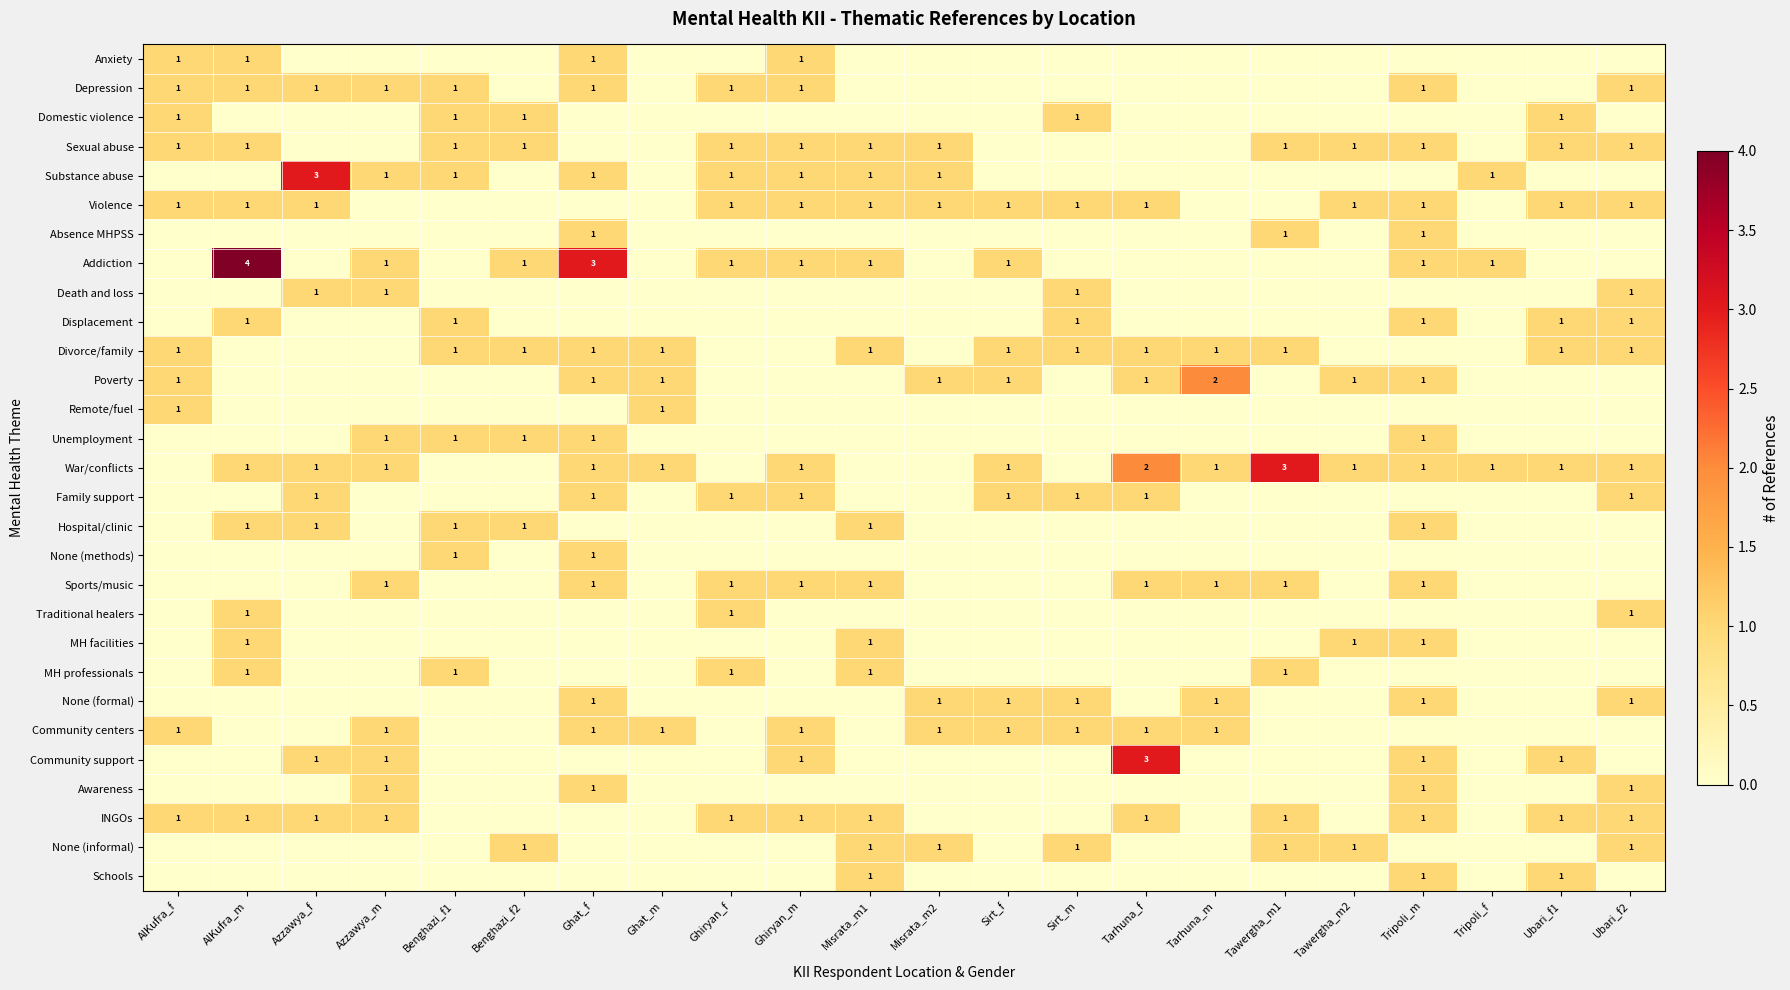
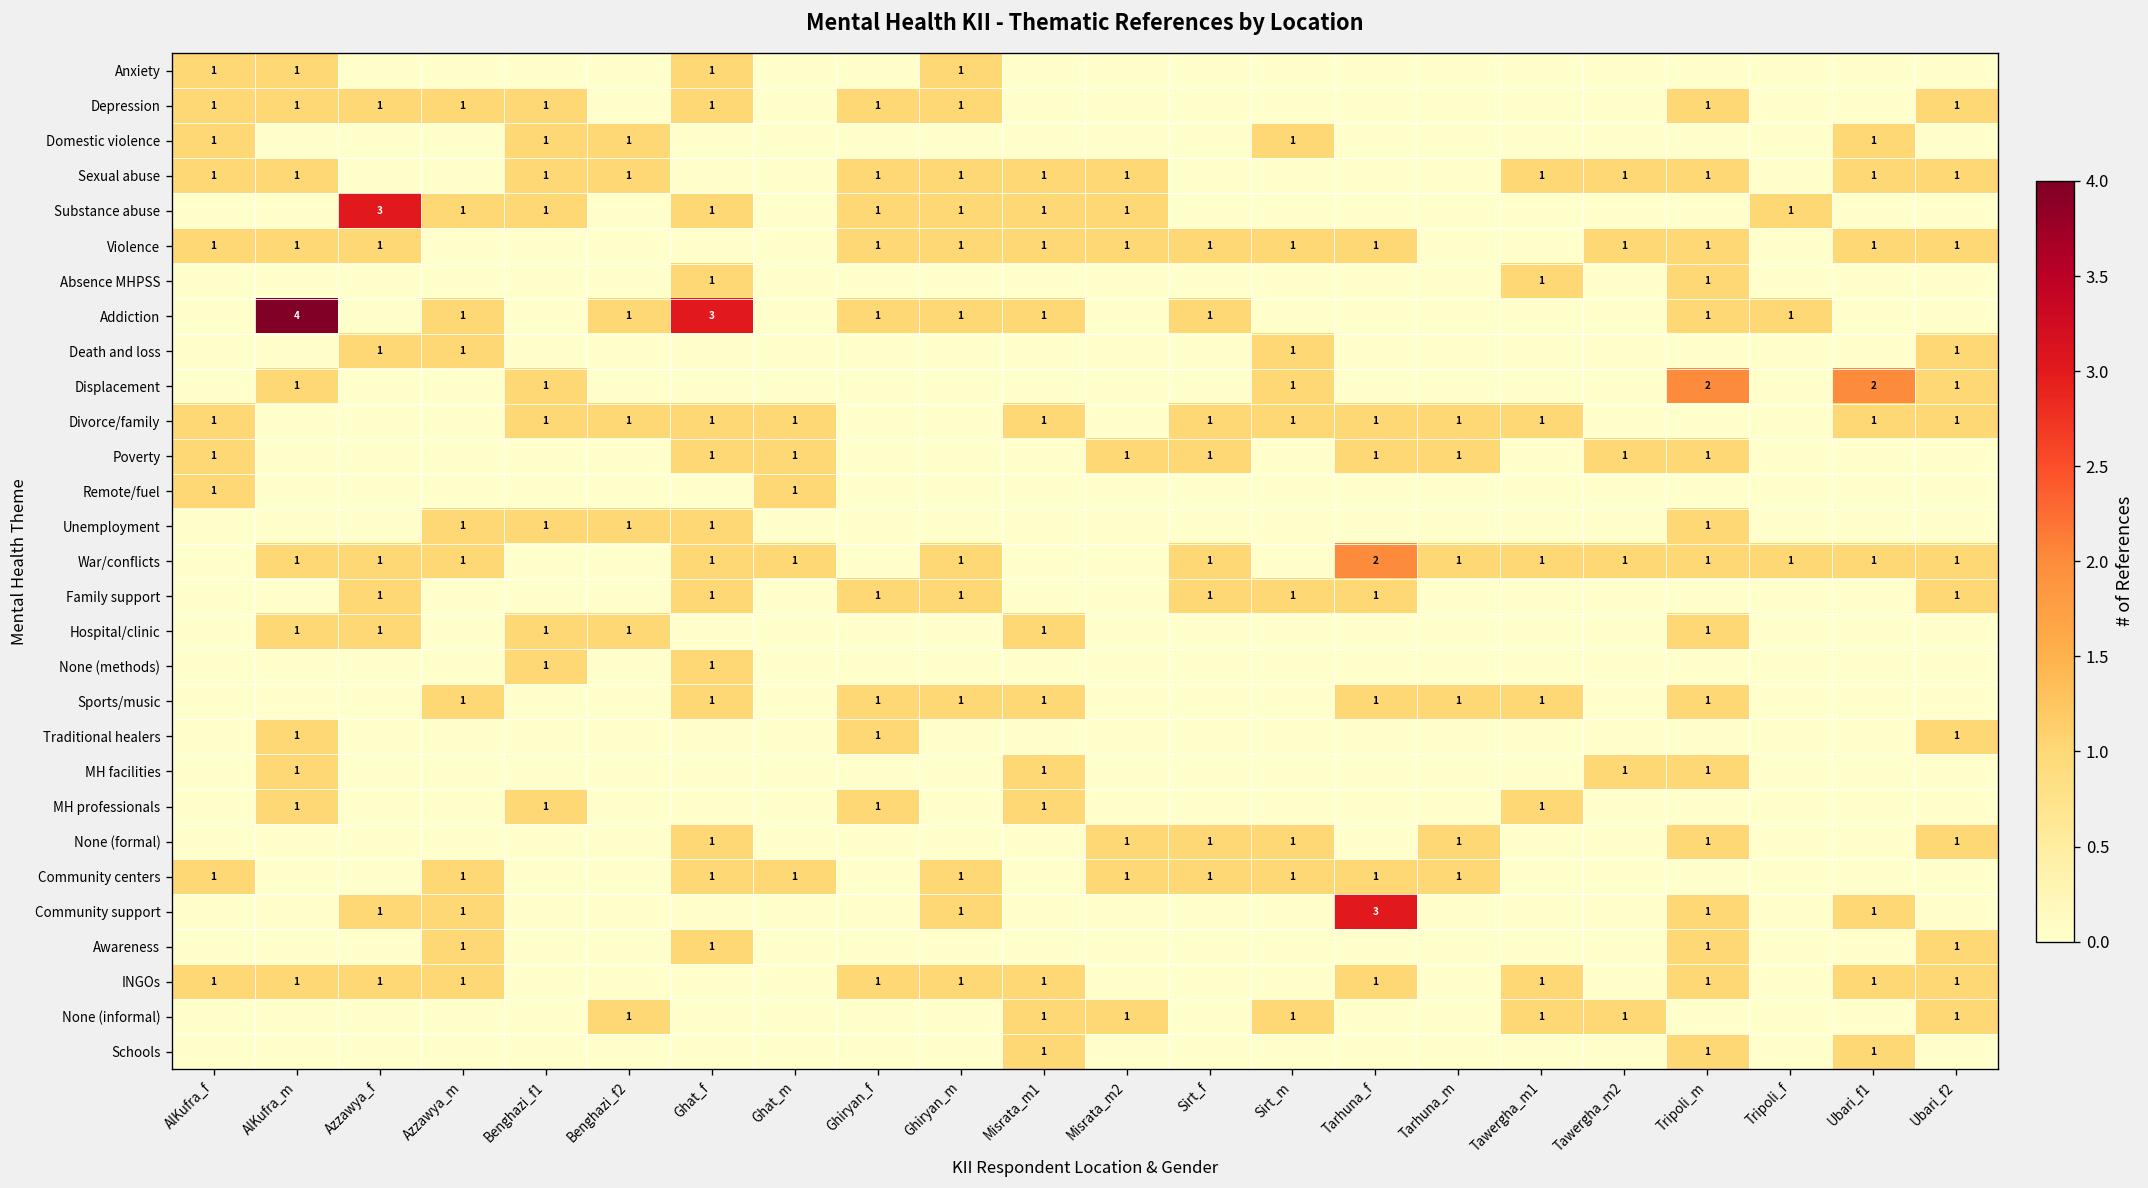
Displacement, Tripoli_m: 1 -> 2
Displacement, Ubari_f1: 1 -> 2
Poverty, Tarhuna_m: 2 -> 1
War/conflicts, Tawergha_m1: 3 -> 1
